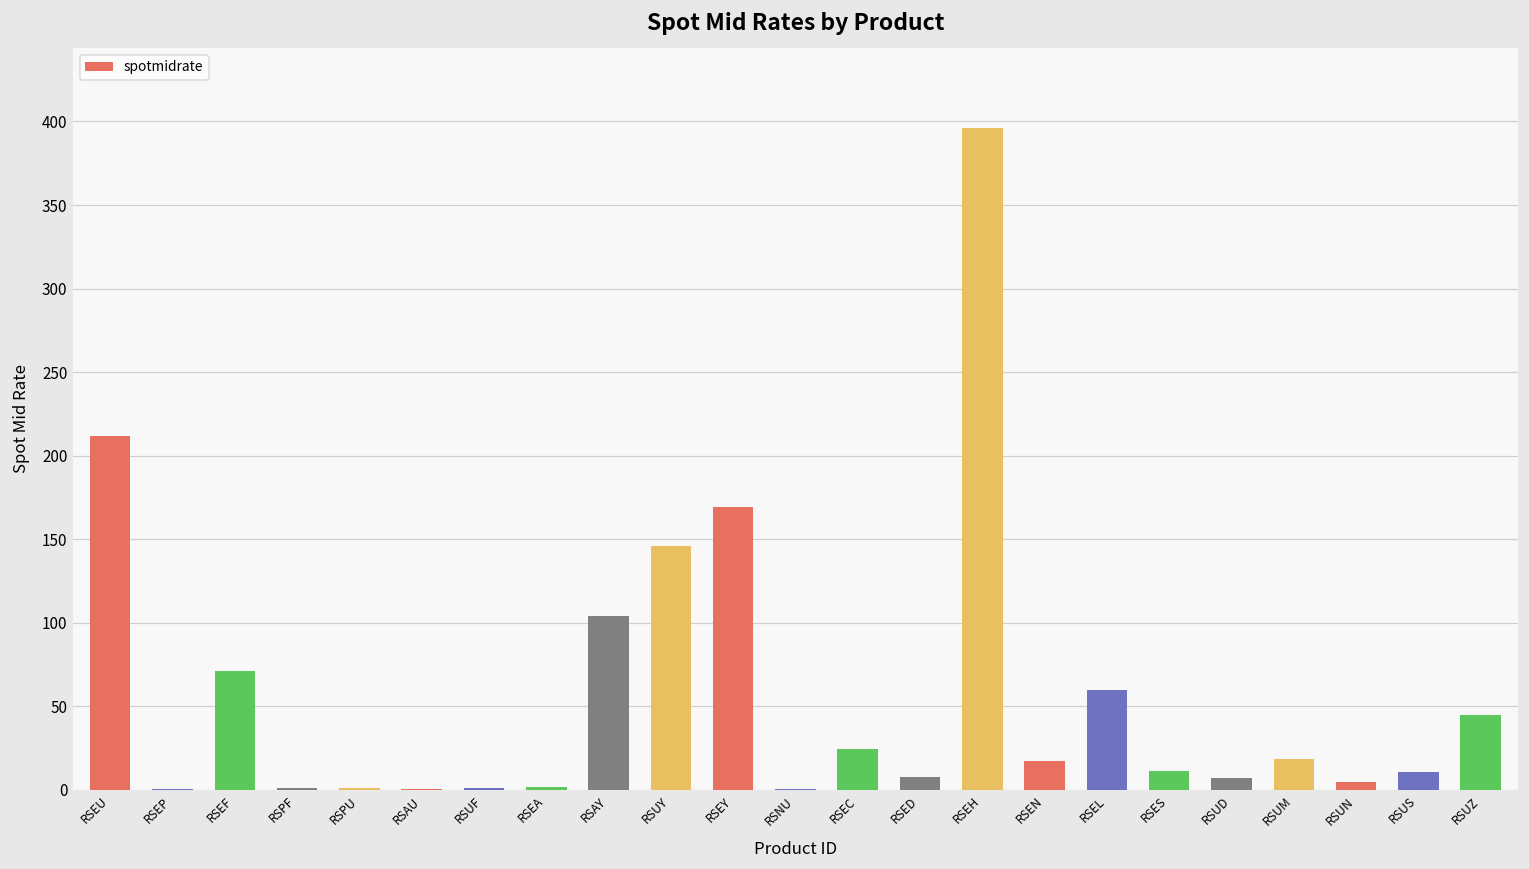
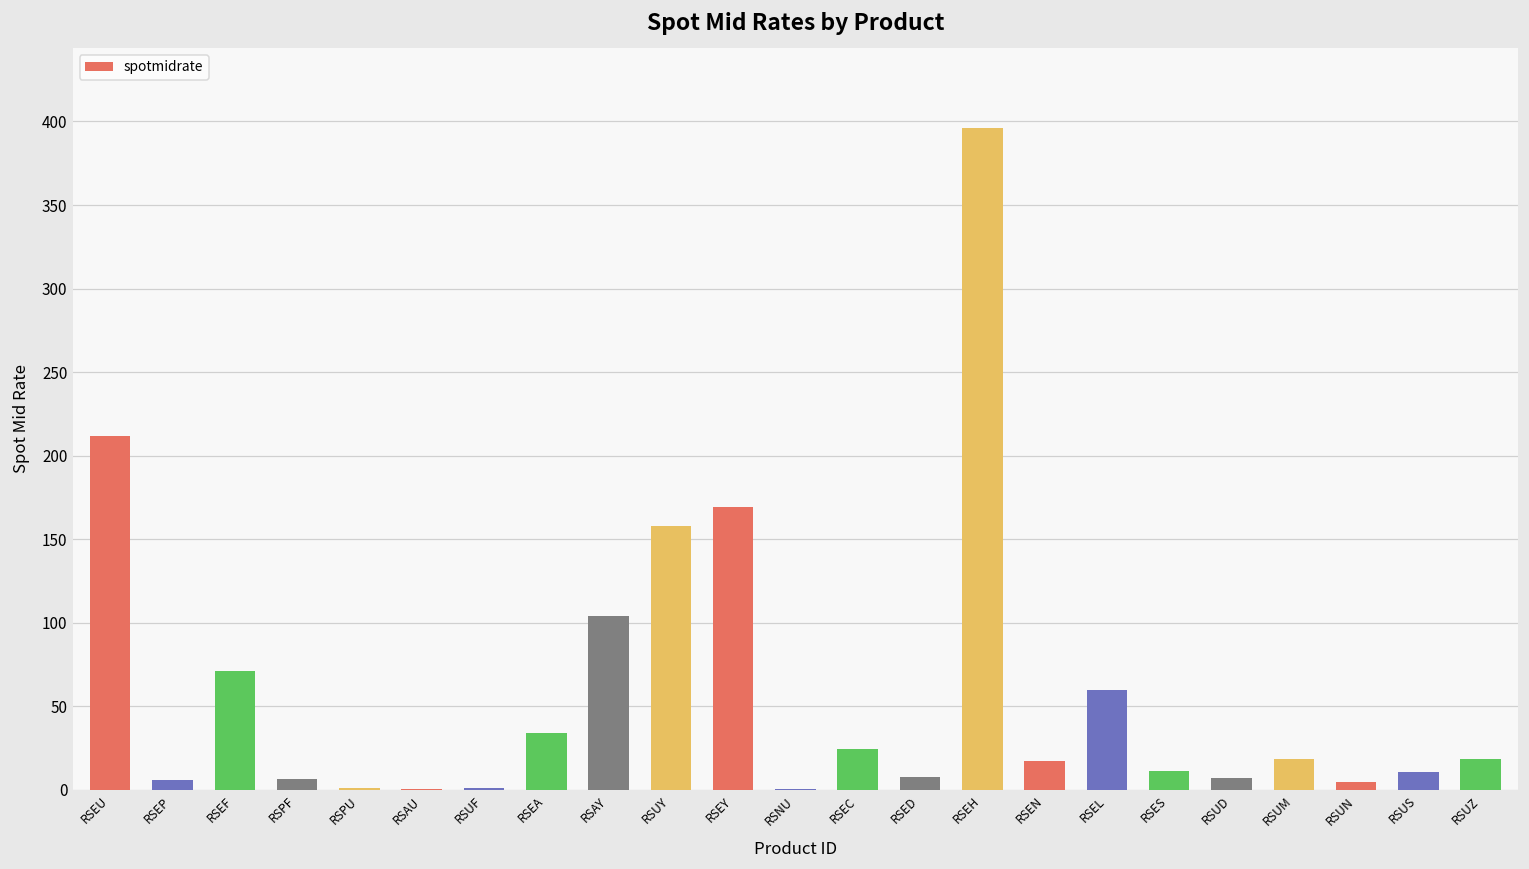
RSEP: 1 -> 6
RSPF: 1 -> 6
RSEA: 2 -> 34
RSUY: 146 -> 158
RSUZ: 45 -> 18
